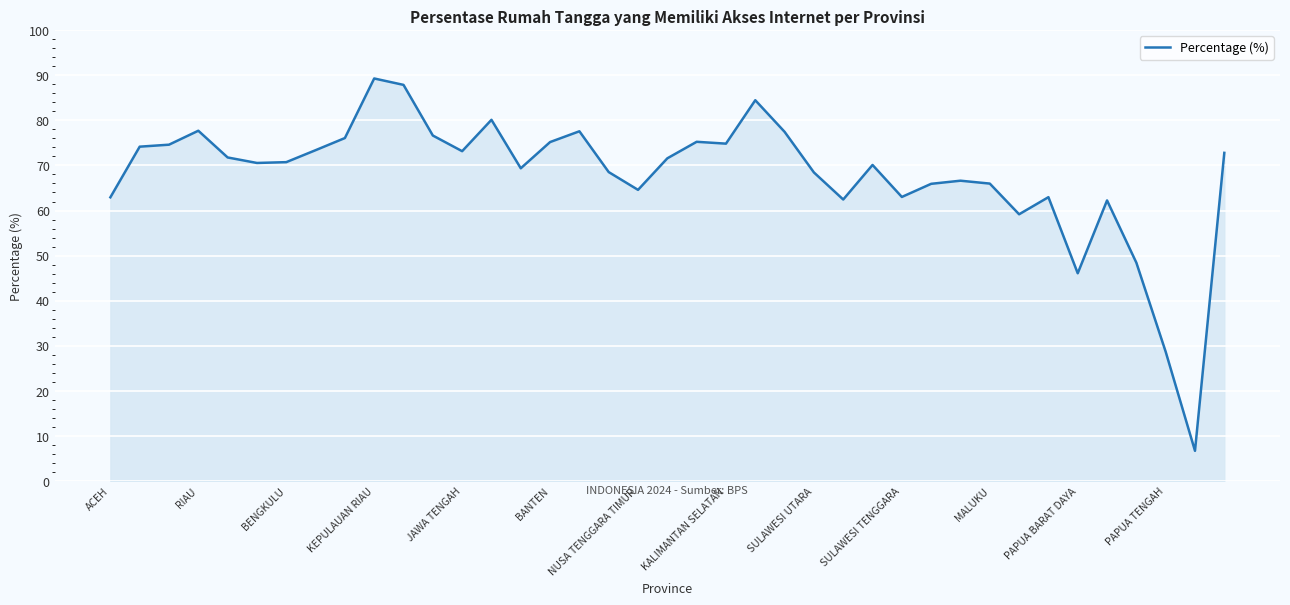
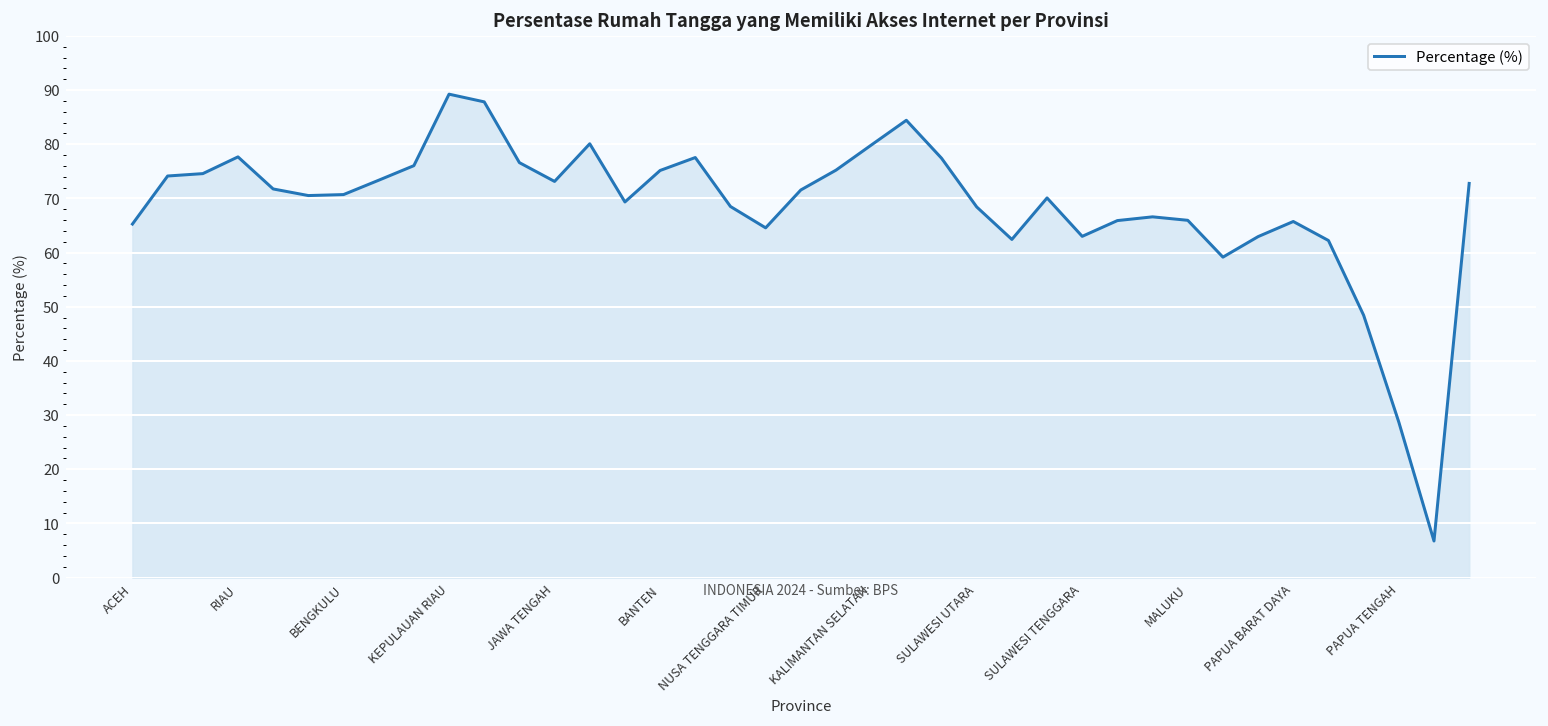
ACEH: 63 -> 65
KALIMANTAN SELATAN: 75 -> 80
PAPUA BARAT DAYA: 46 -> 66
